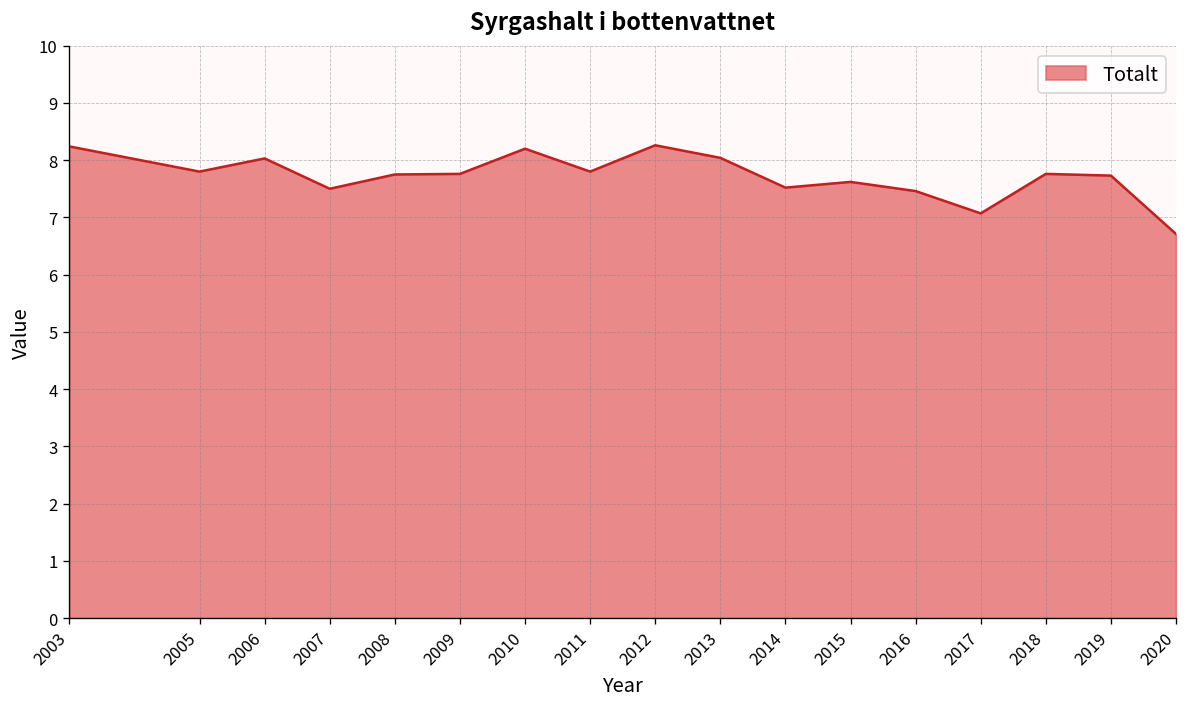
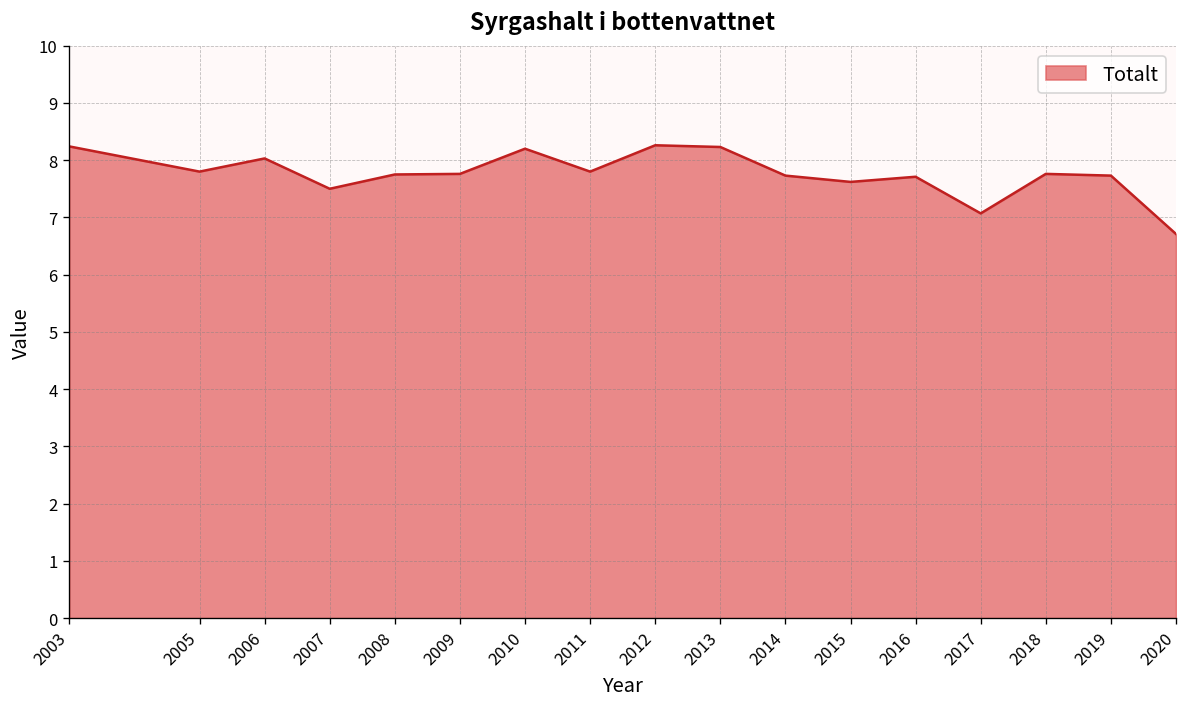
2013: 8.0 -> 8.2
2014: 7.5 -> 7.7
2016: 7.5 -> 7.7
